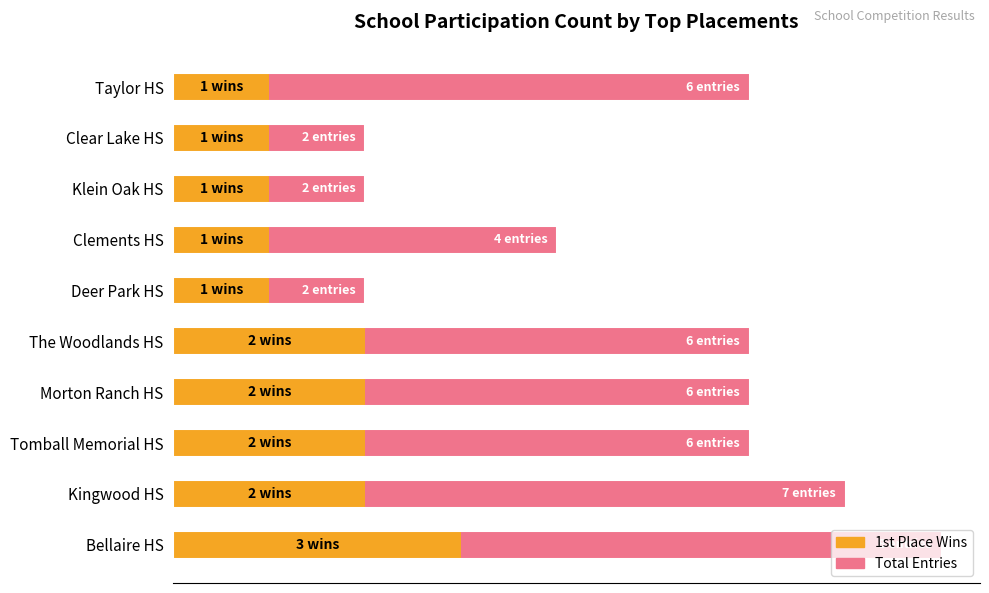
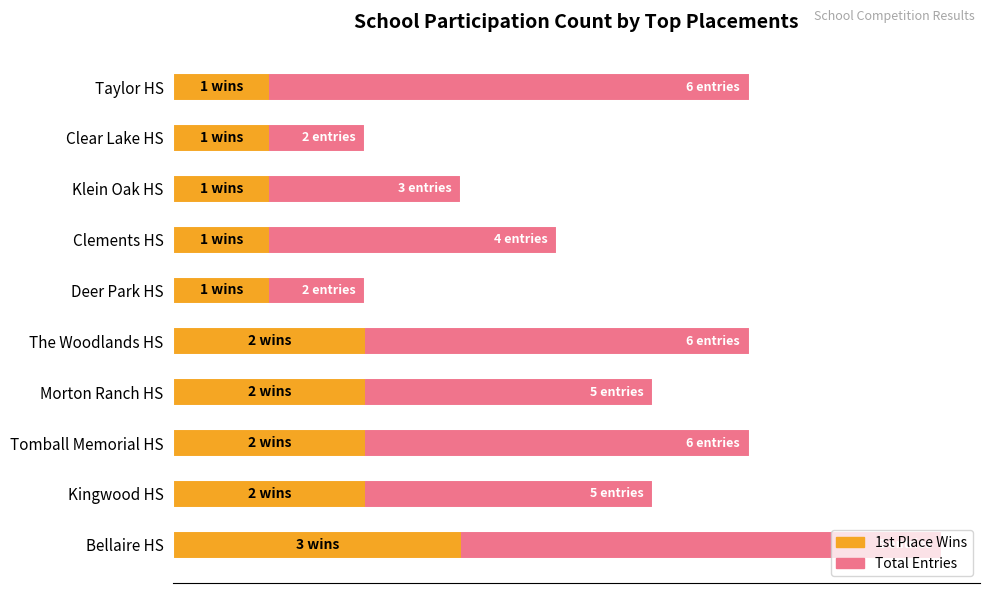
Total Entries, Klein Oak HS: 2 -> 3
Total Entries, Morton Ranch HS: 6 -> 5
Total Entries, Kingwood HS: 7 -> 5
